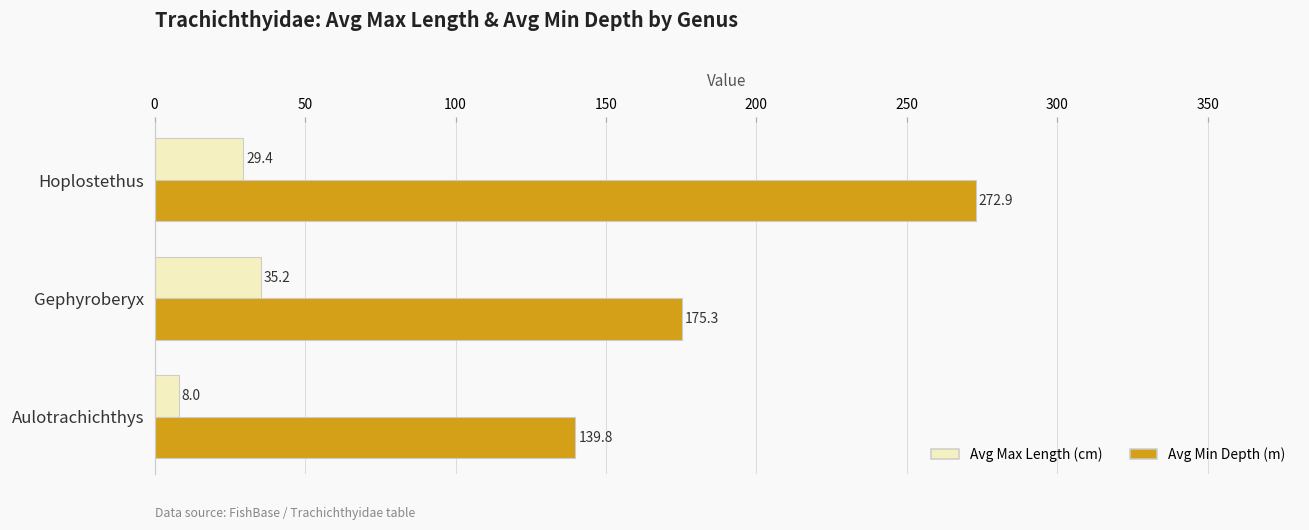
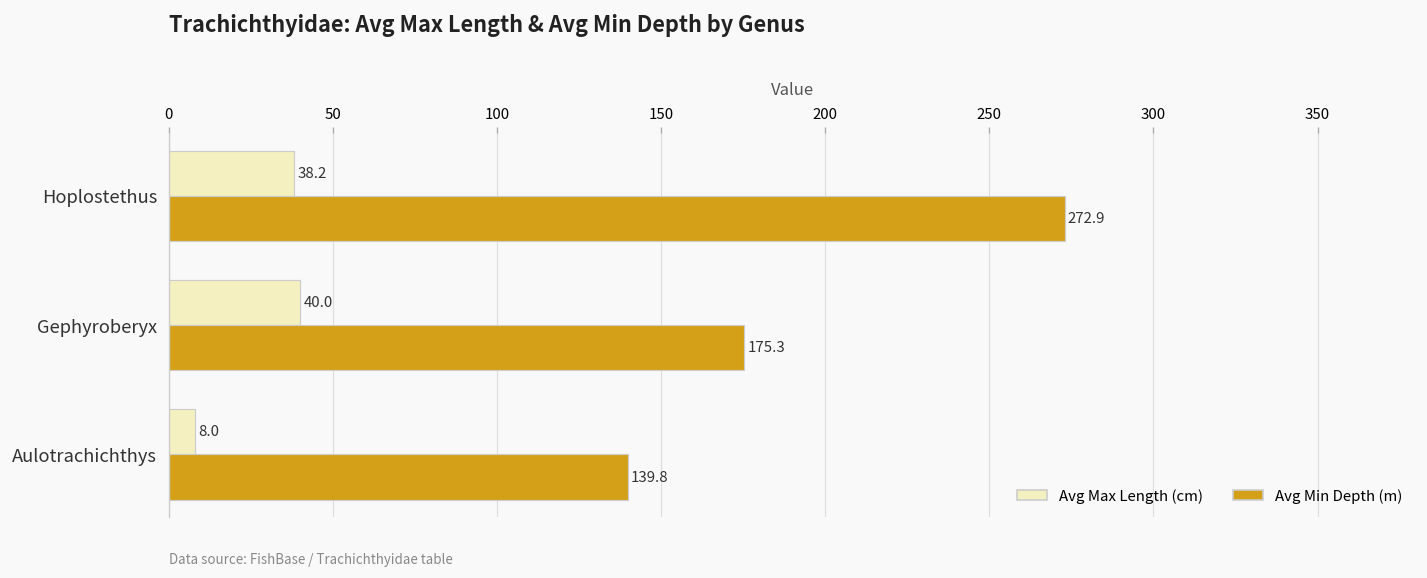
Avg Max Length (cm), Hoplostethus: 29.4 -> 38.2
Avg Max Length (cm), Gephyroberyx: 35.2 -> 40.0
